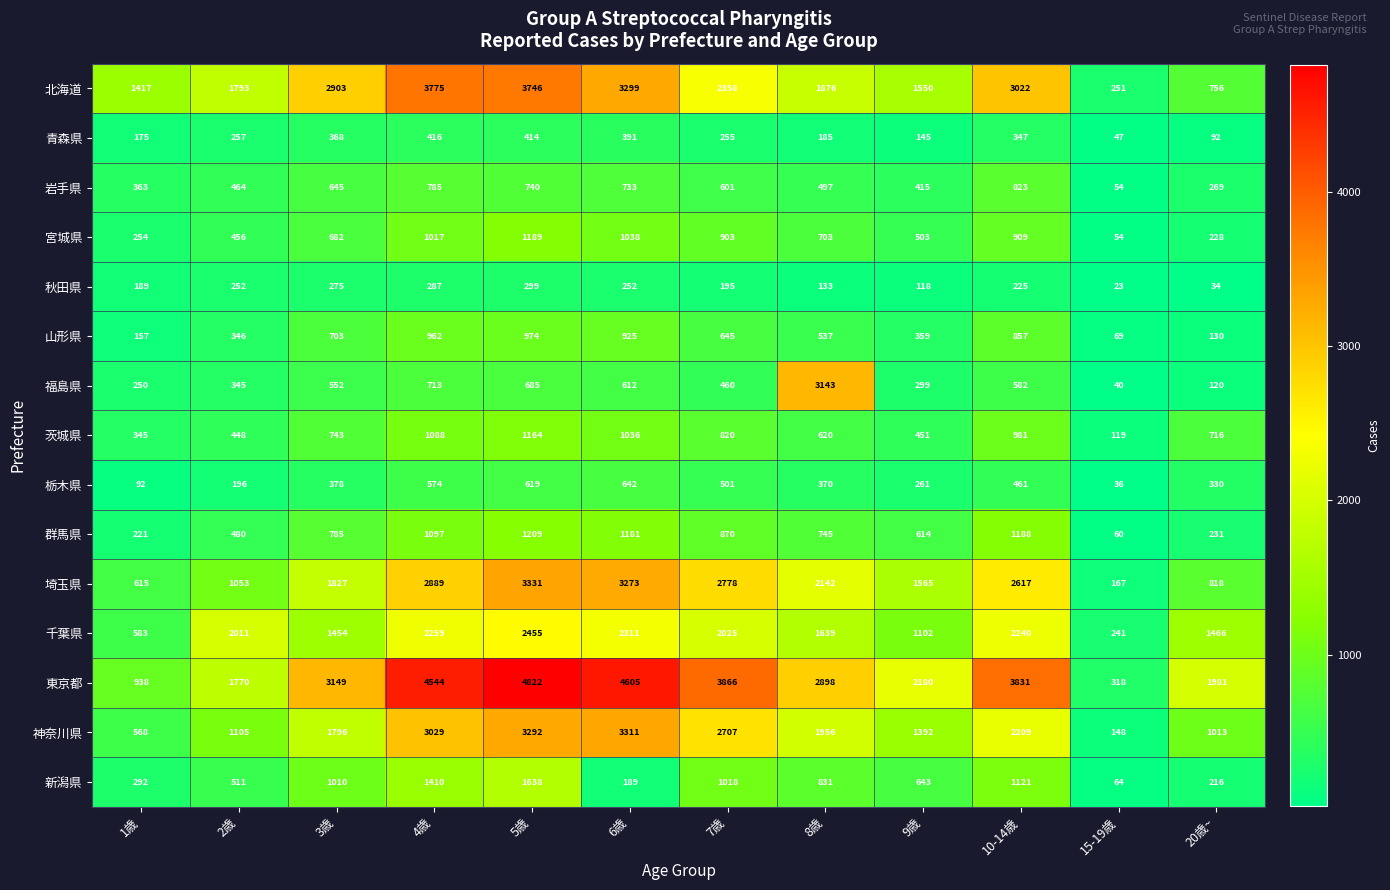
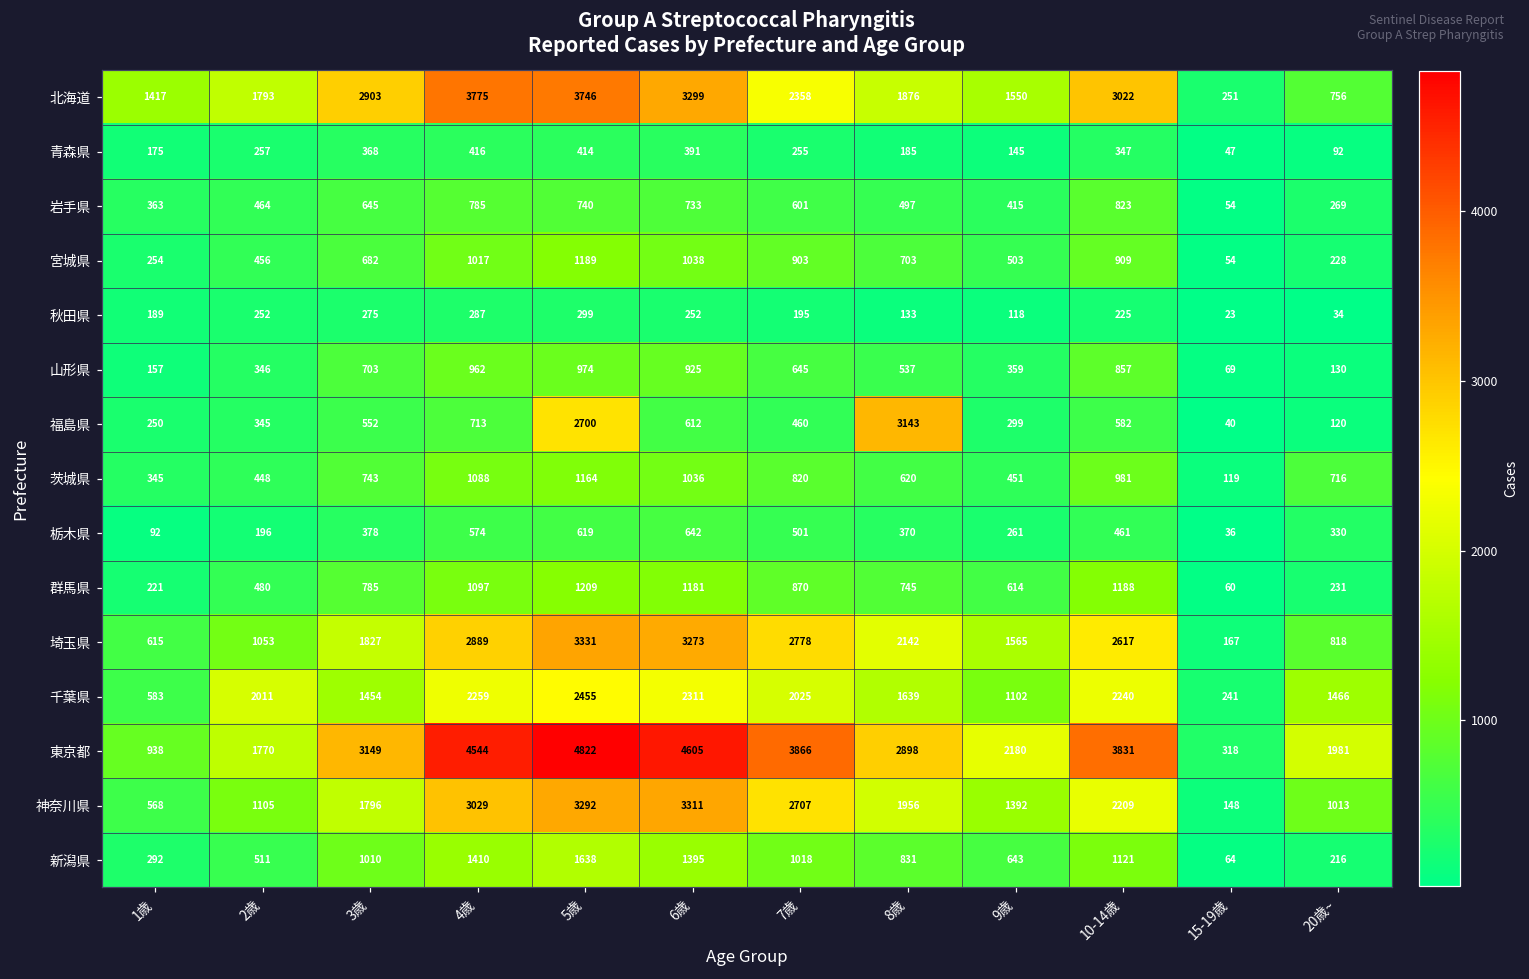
福島県, 5歳: 685 -> 2700
新潟県, 6歳: 189 -> 1395
